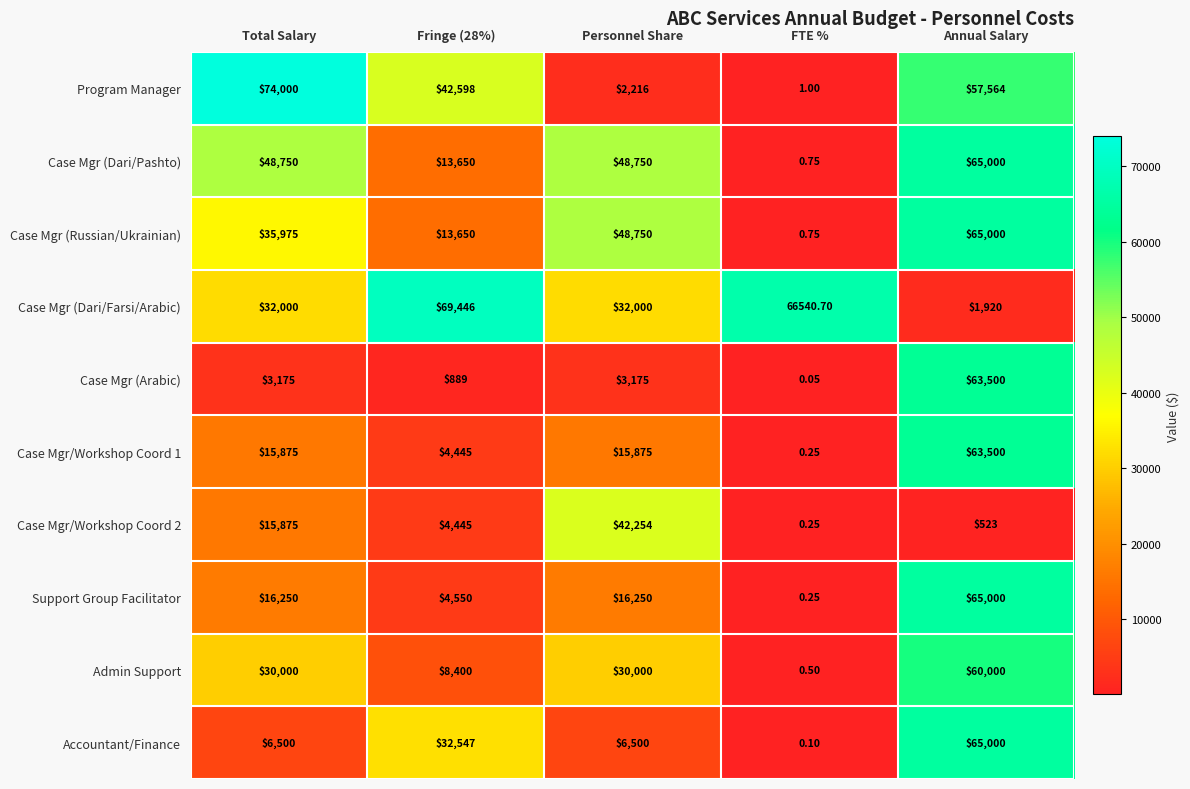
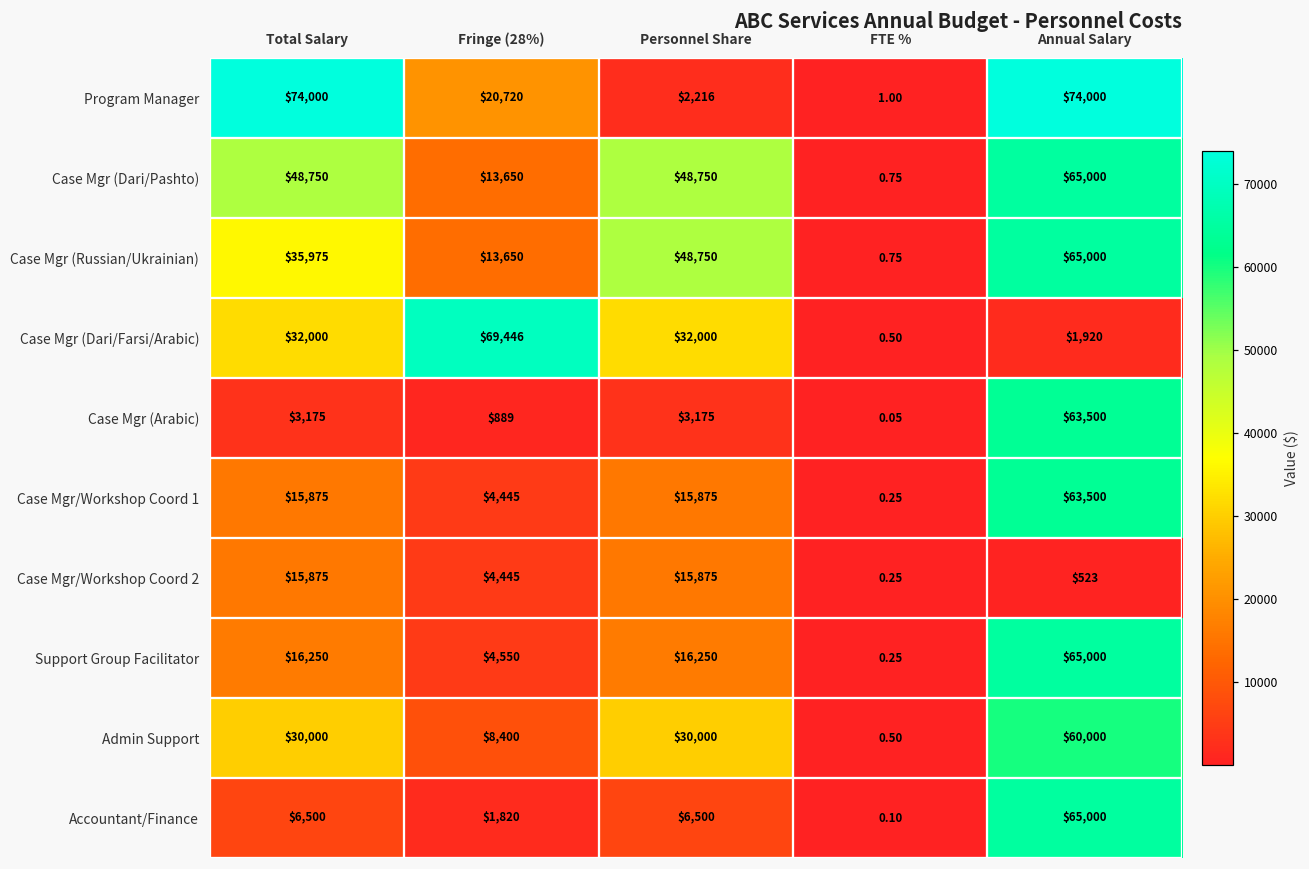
Program Manager, Fringe (28%): $42,598 -> $20,720
Program Manager, Annual Salary: $57,564 -> $74,000
Case Mgr (Dari/Farsi/Arabic), FTE %: 66540.70 -> 0.50
Case Mgr/Workshop Coord 2, Personnel Share: $42,254 -> $15,875
Accountant/Finance, Fringe (28%): $32,547 -> $1,820
